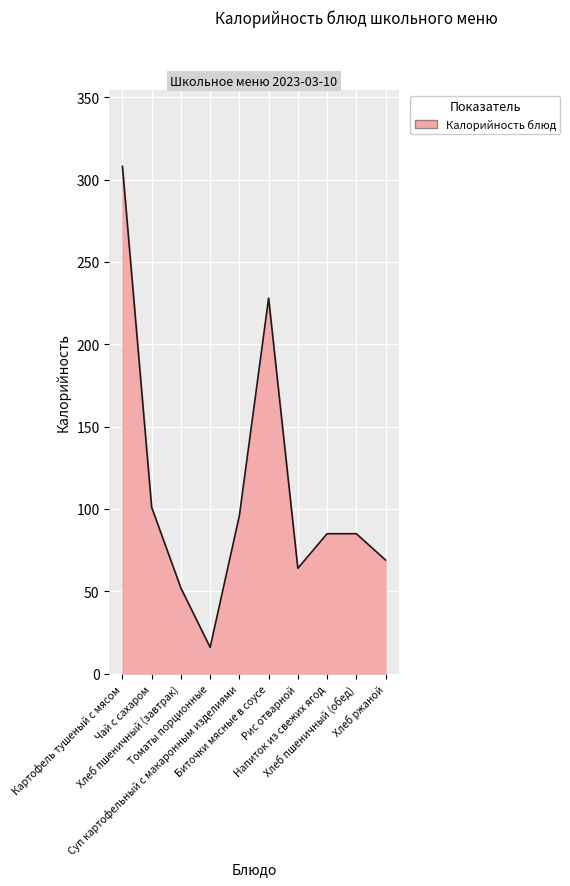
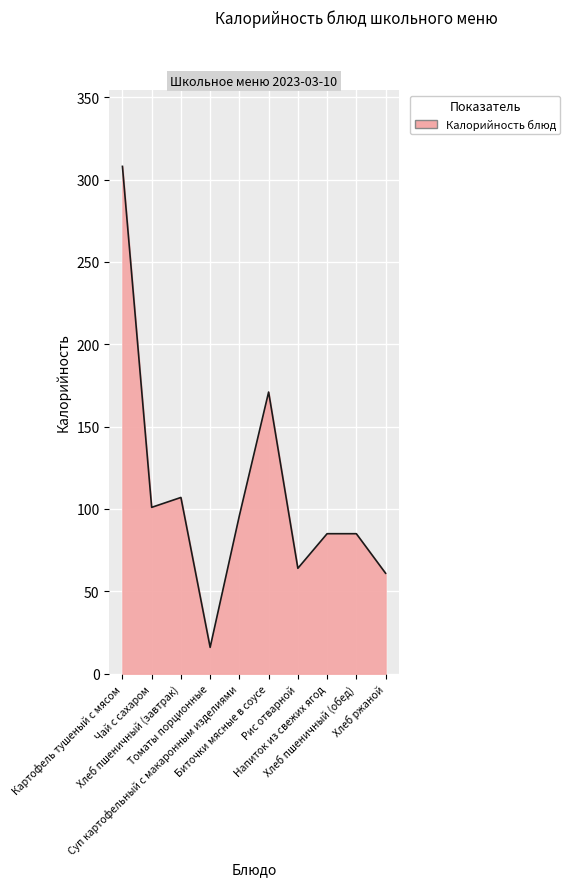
Хлеб пшеничный (завтрак): 52 -> 107
Биточки мясные в соусе: 228 -> 171
Хлеб ржаной: 69 -> 61
